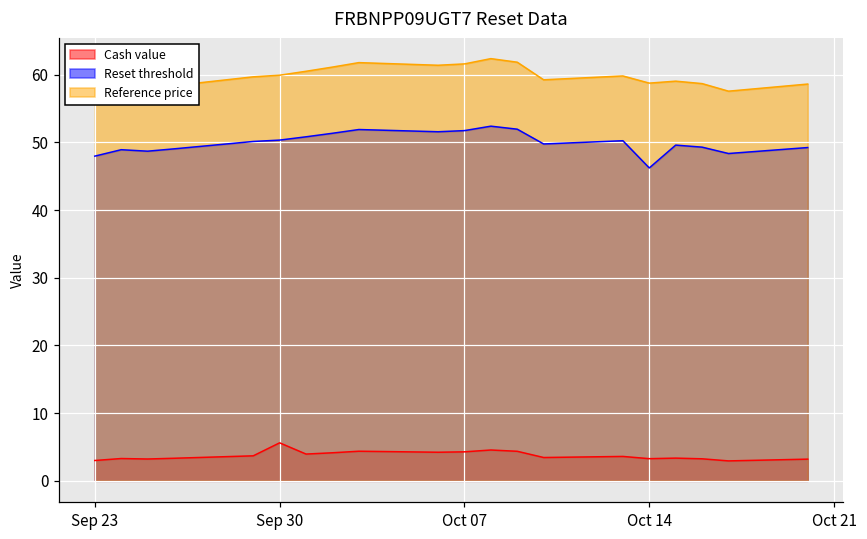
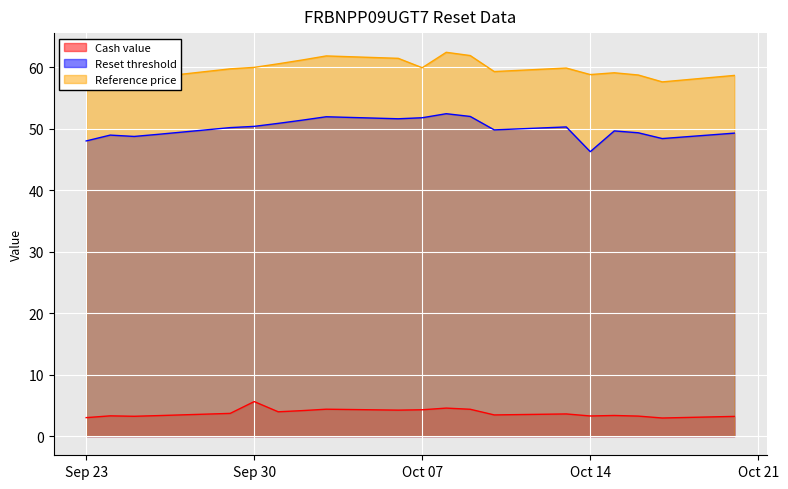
Reference price, Oct 07: 62 -> 60
